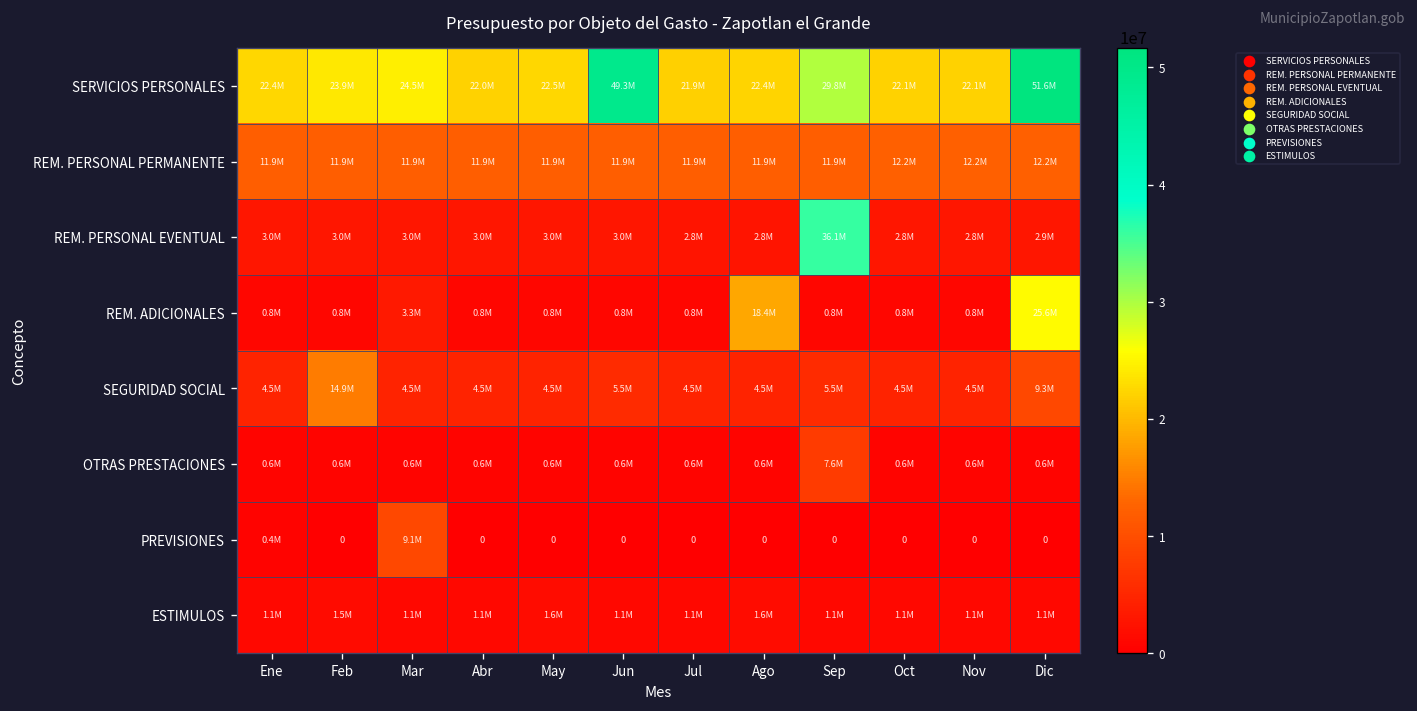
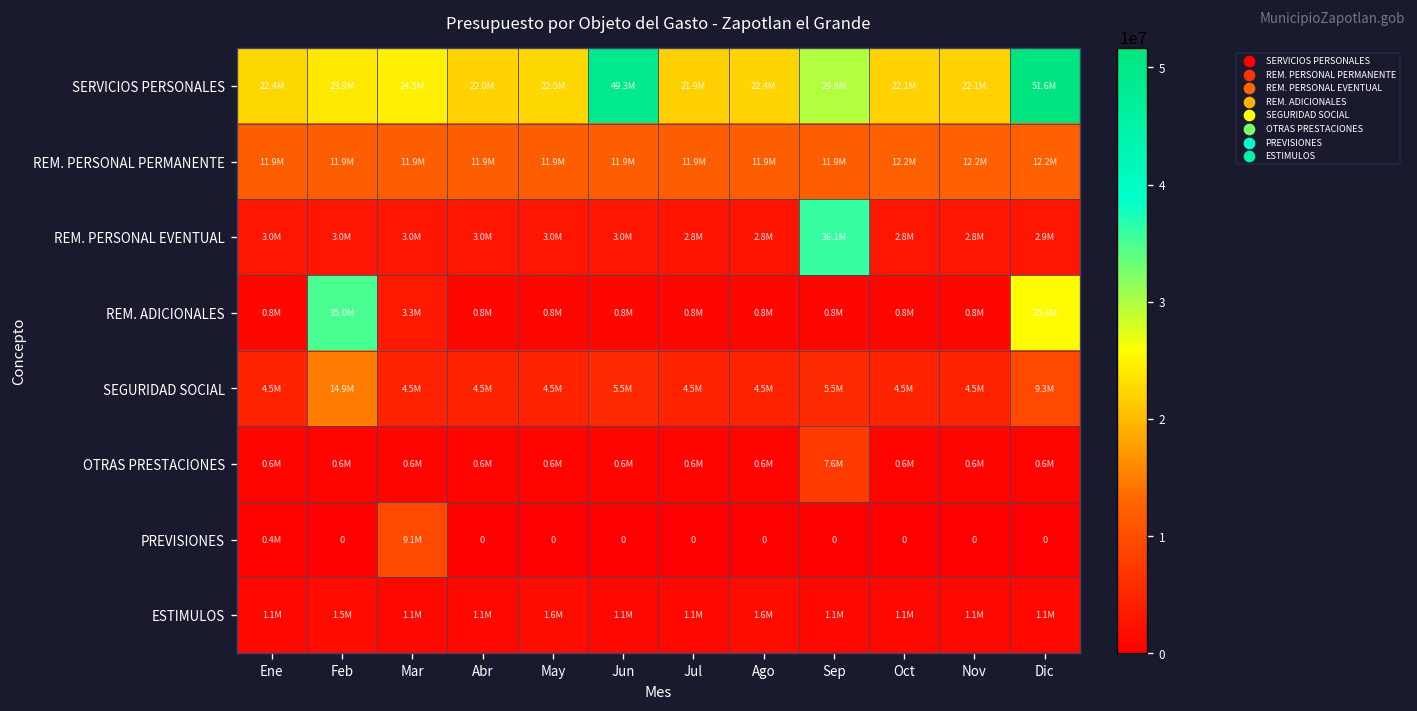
REM. ADICIONALES, Feb: 0.8M -> 35.0M
REM. ADICIONALES, Ago: 18.4M -> 0.8M
